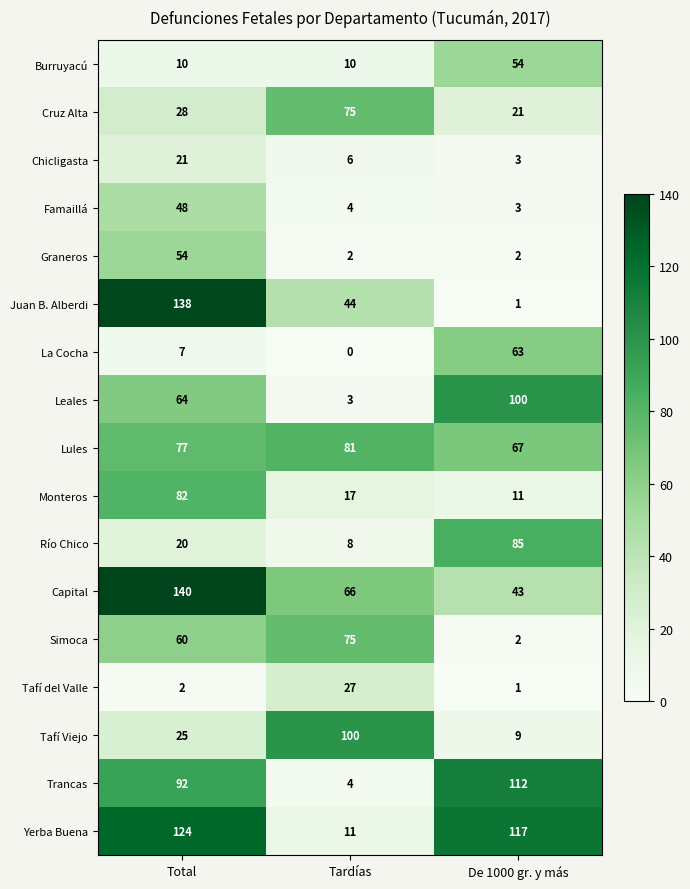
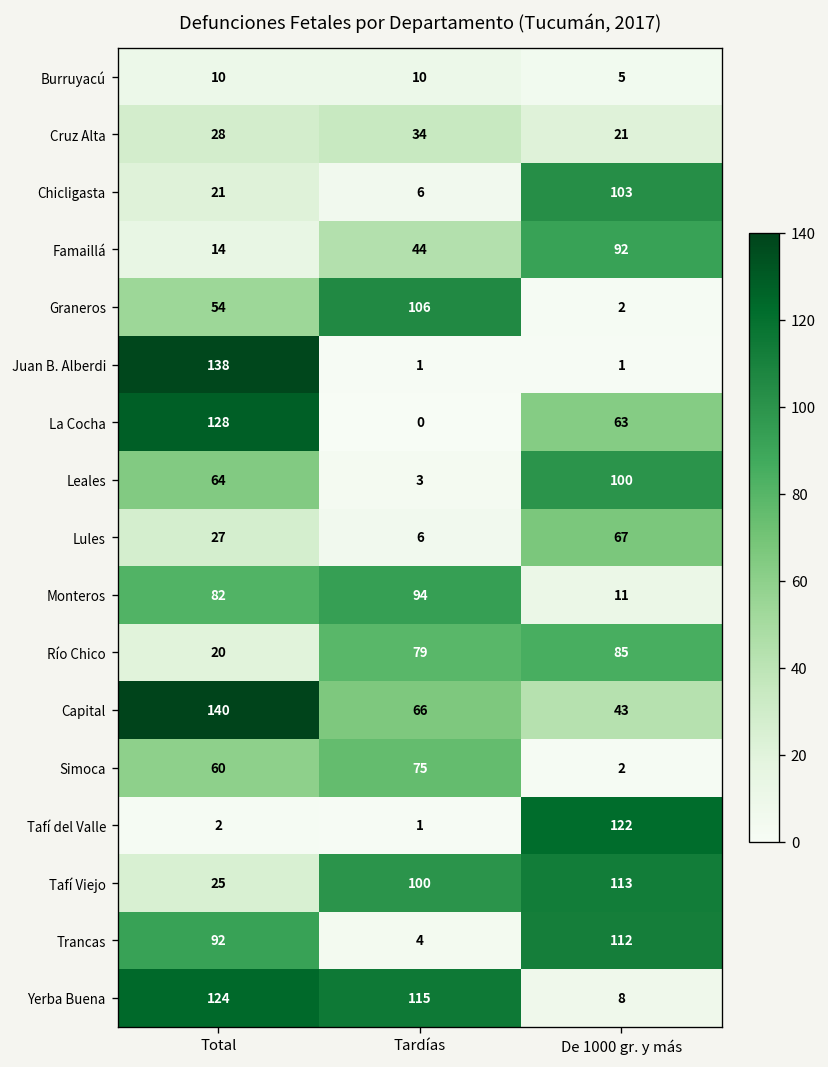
Burruyacú, De 1000 gr. y más: 54 -> 5
Cruz Alta, Tardías: 75 -> 34
Chicligasta, De 1000 gr. y más: 3 -> 103
Famaillá, Total: 48 -> 14
Famaillá, Tardías: 4 -> 44
Famaillá, De 1000 gr. y más: 3 -> 92
Graneros, Tardías: 2 -> 106
Juan B. Alberdi, Tardías: 44 -> 1
La Cocha, Total: 7 -> 128
Lules, Total: 77 -> 27
Lules, Tardías: 81 -> 6
Monteros, Tardías: 17 -> 94
Río Chico, Tardías: 8 -> 79
Tafí del Valle, Tardías: 27 -> 1
Tafí del Valle, De 1000 gr. y más: 1 -> 122
Tafí Viejo, De 1000 gr. y más: 9 -> 113
Yerba Buena, Tardías: 11 -> 115
Yerba Buena, De 1000 gr. y más: 117 -> 8
